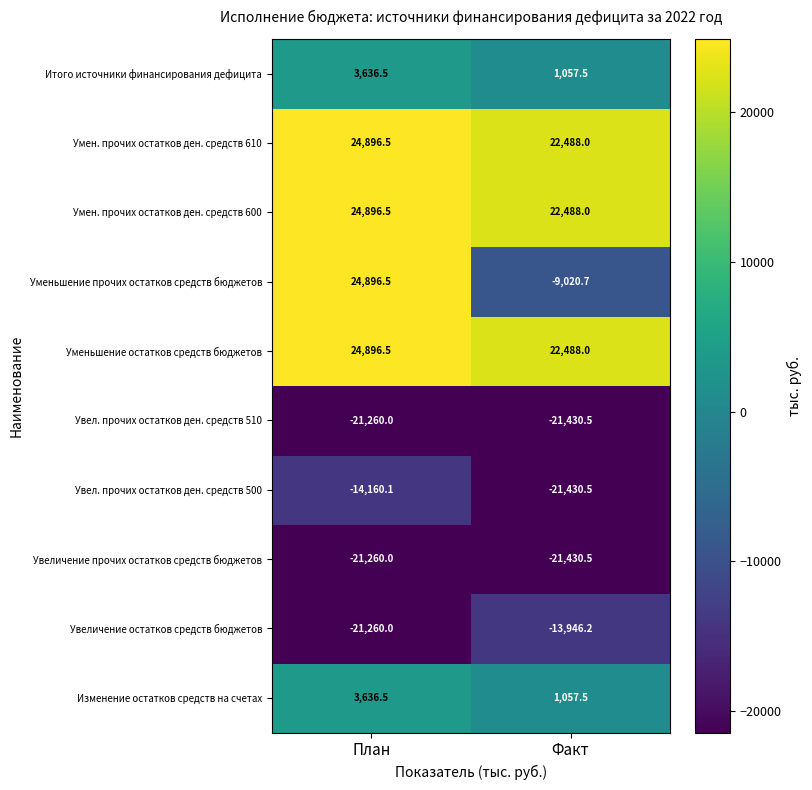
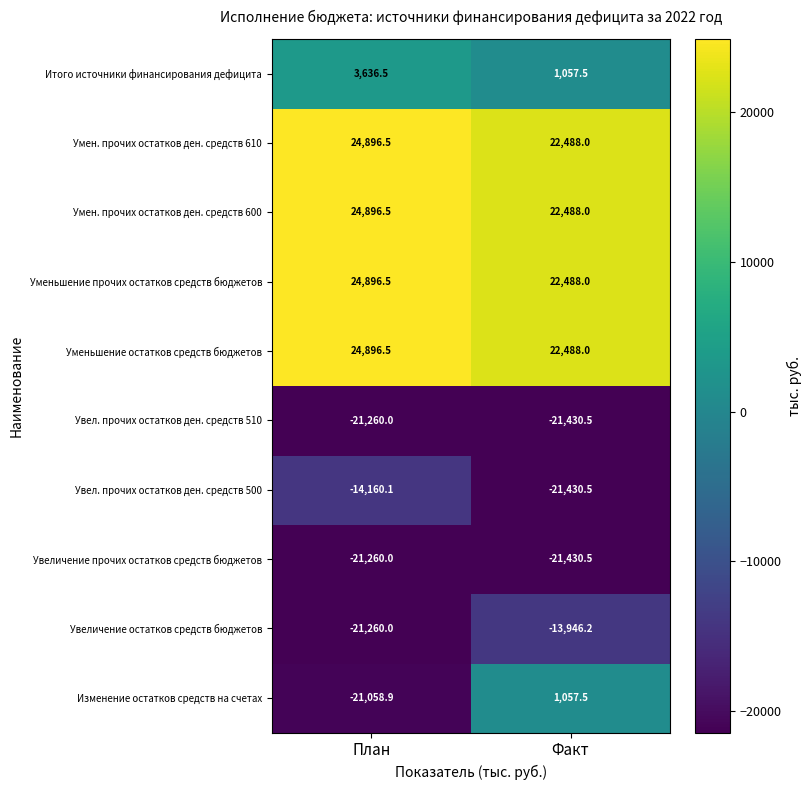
Уменьшение прочих остатков средств бюджетов, Факт: -9,020.7 -> 22,488.0
Изменение остатков средств на счетах, План: 3,636.5 -> -21,058.9
